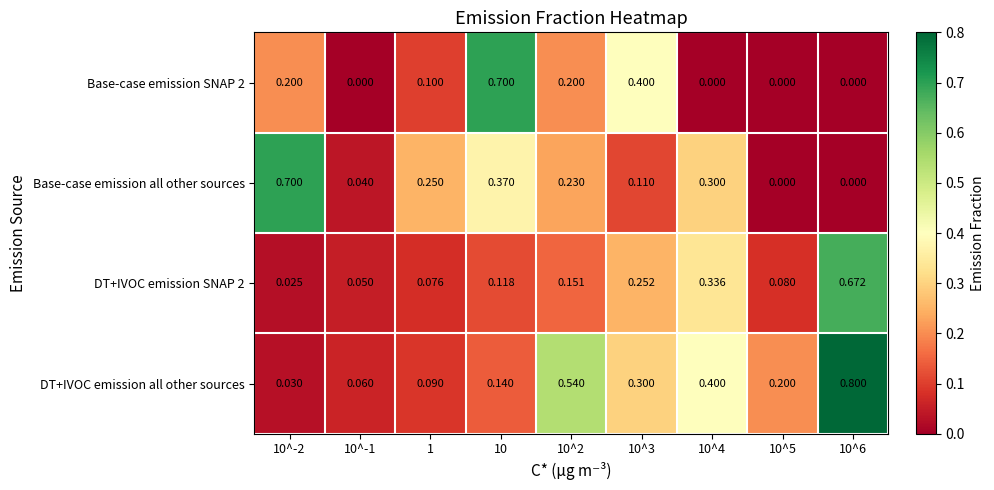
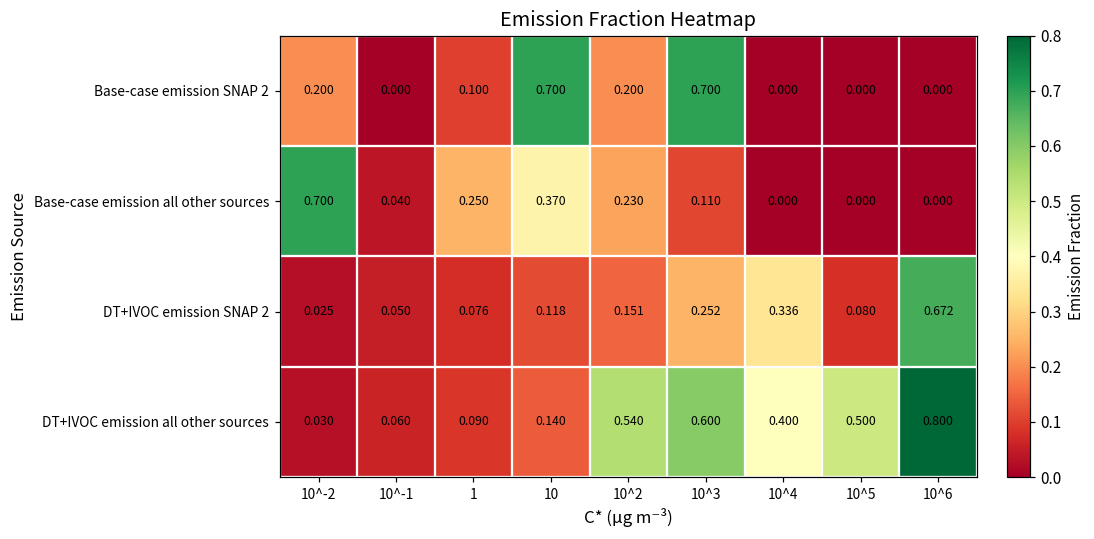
Base-case emission SNAP 2, 10^3: 0.400 -> 0.700
Base-case emission all other sources, 10^4: 0.300 -> 0.000
DT+IVOC emission all other sources, 10^3: 0.300 -> 0.600
DT+IVOC emission all other sources, 10^5: 0.200 -> 0.500
